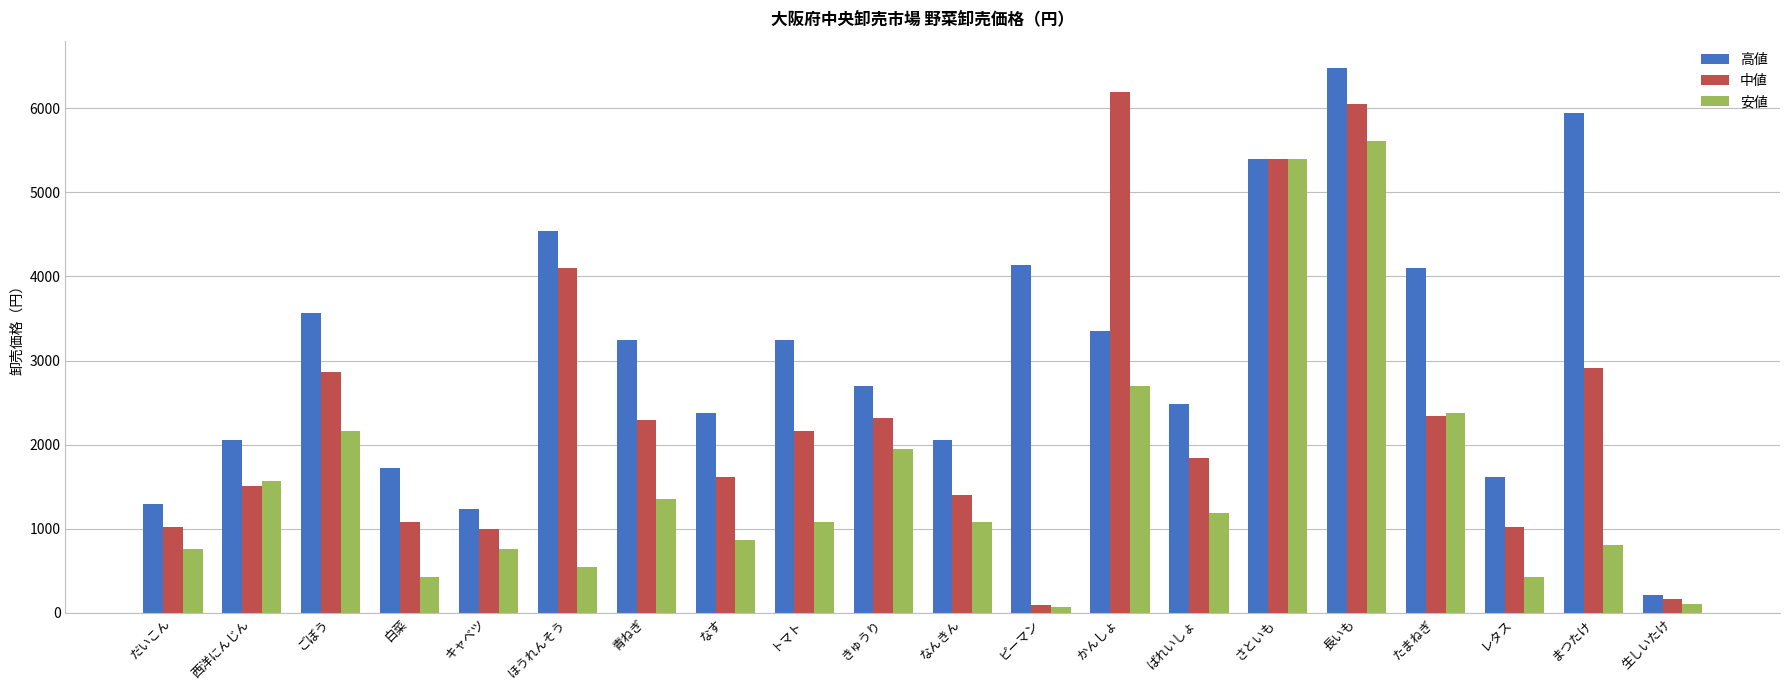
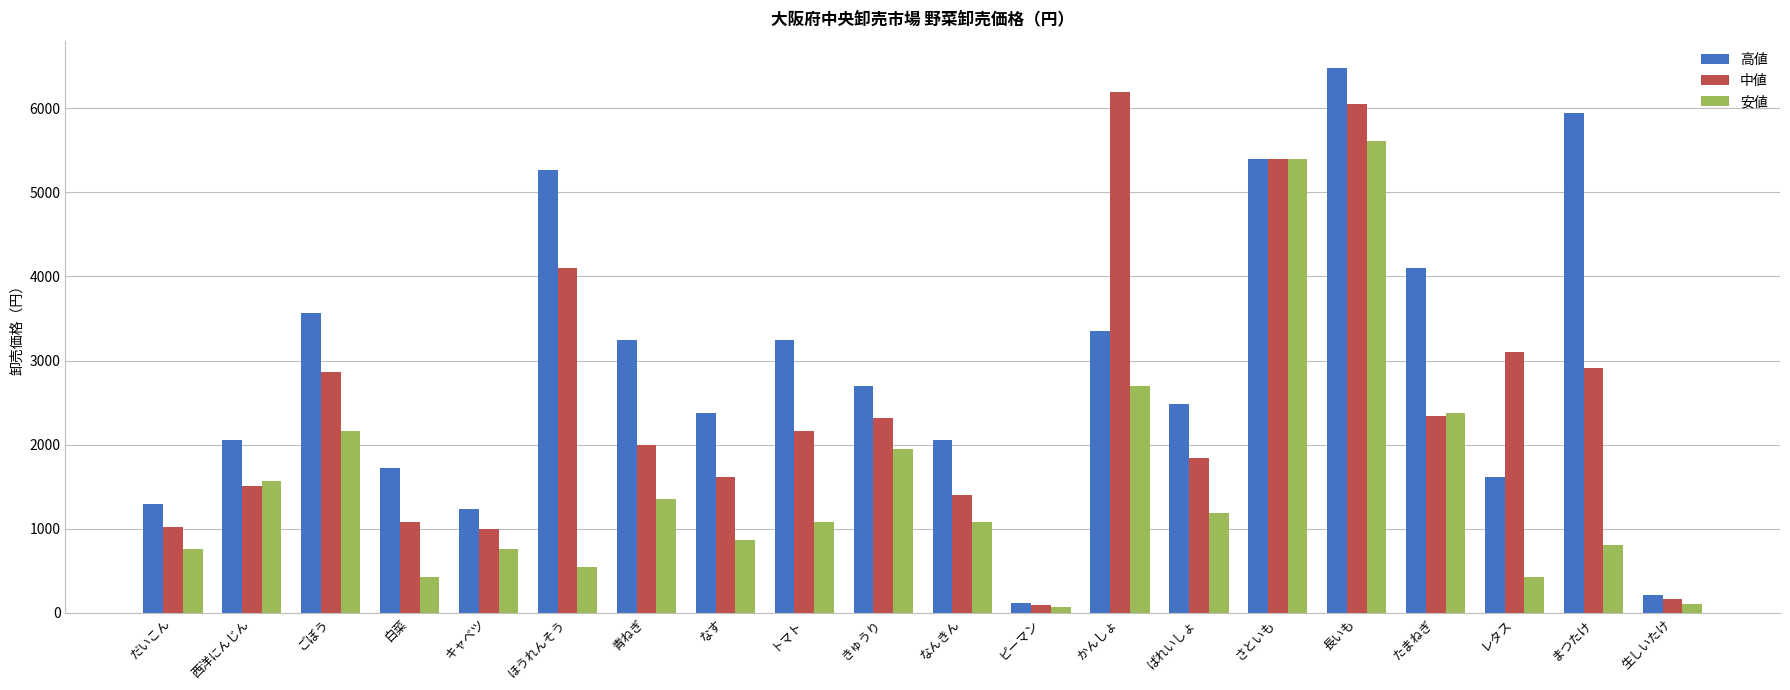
高値, ほうれんそう: 4500 -> 5300
中値, 青ねぎ: 2300 -> 2000
高値, ピーマン: 4100 -> 100
中値, レタス: 1000 -> 3100
